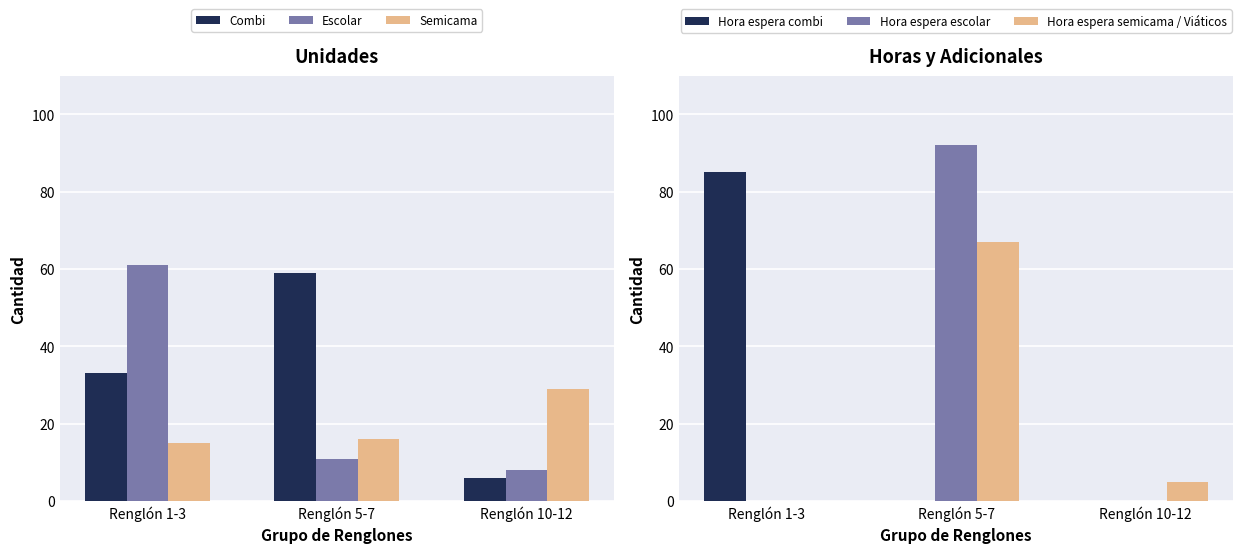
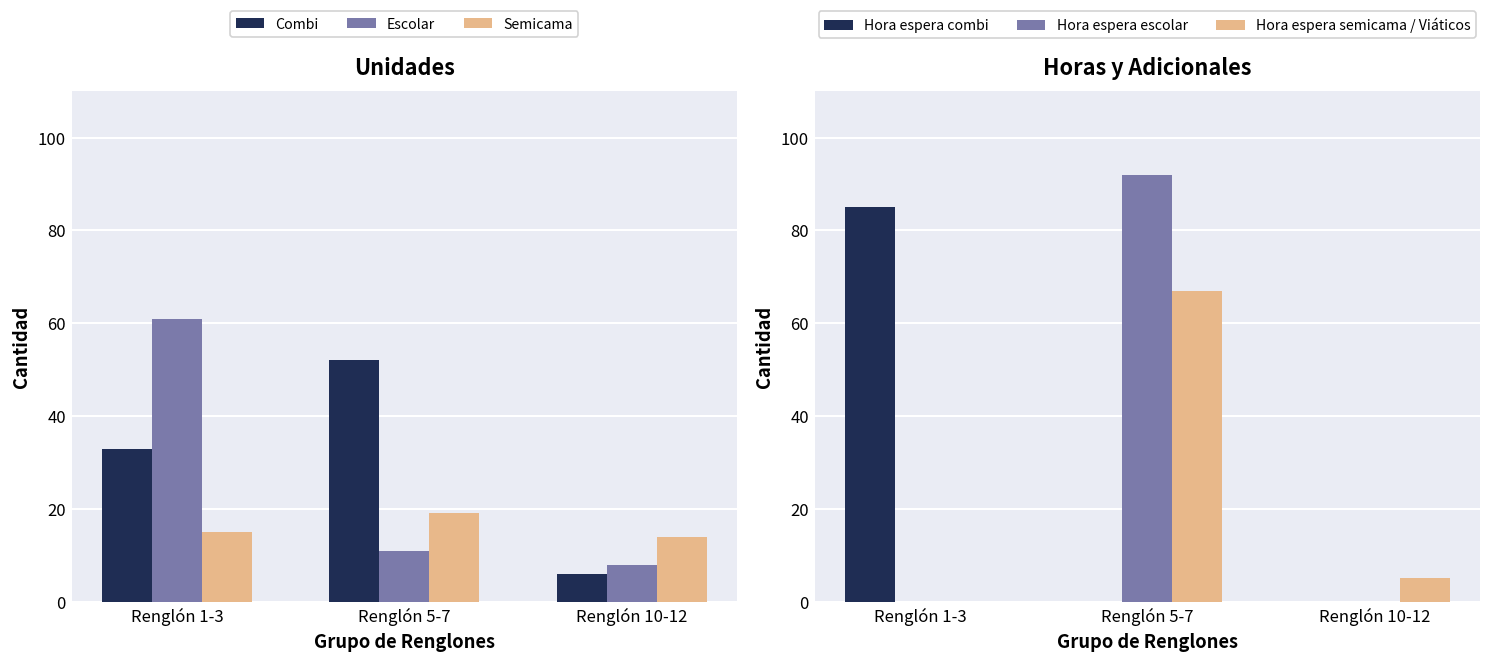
Unidades, Combi, Renglón 5-7: 59 -> 52
Unidades, Semicama, Renglón 5-7: 16 -> 19
Unidades, Semicama, Renglón 10-12: 29 -> 14
